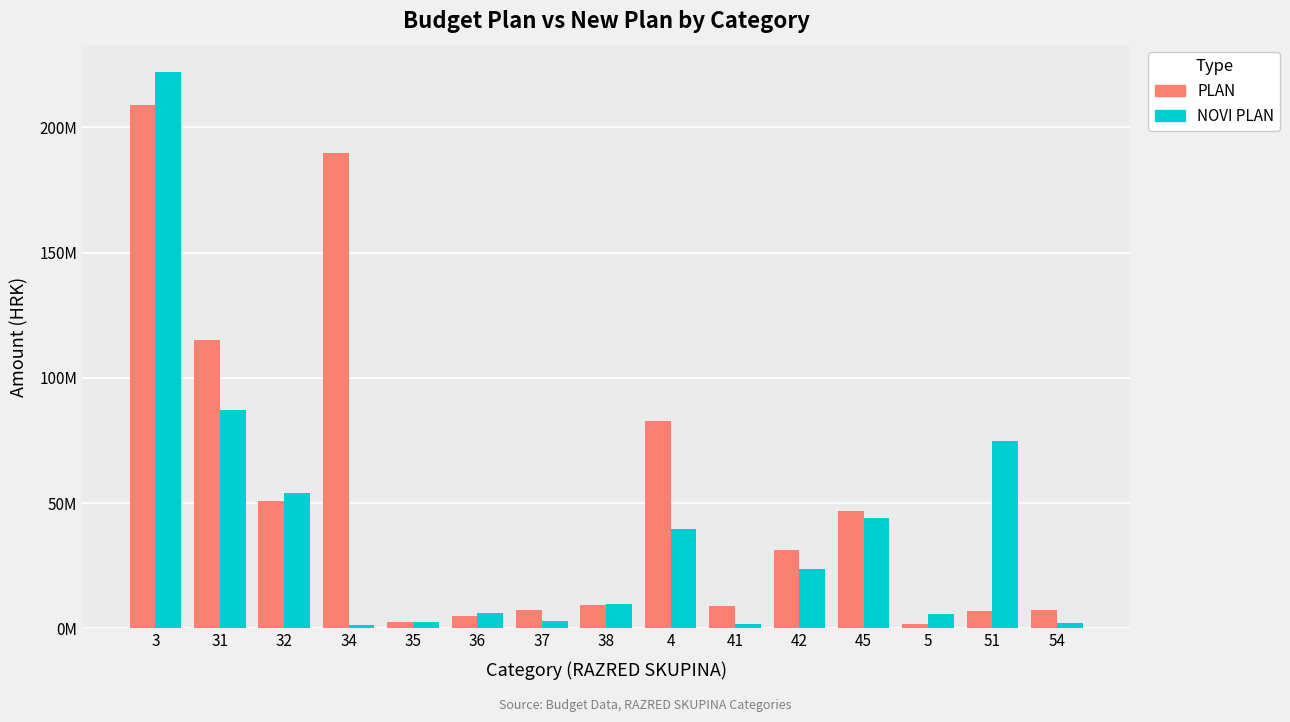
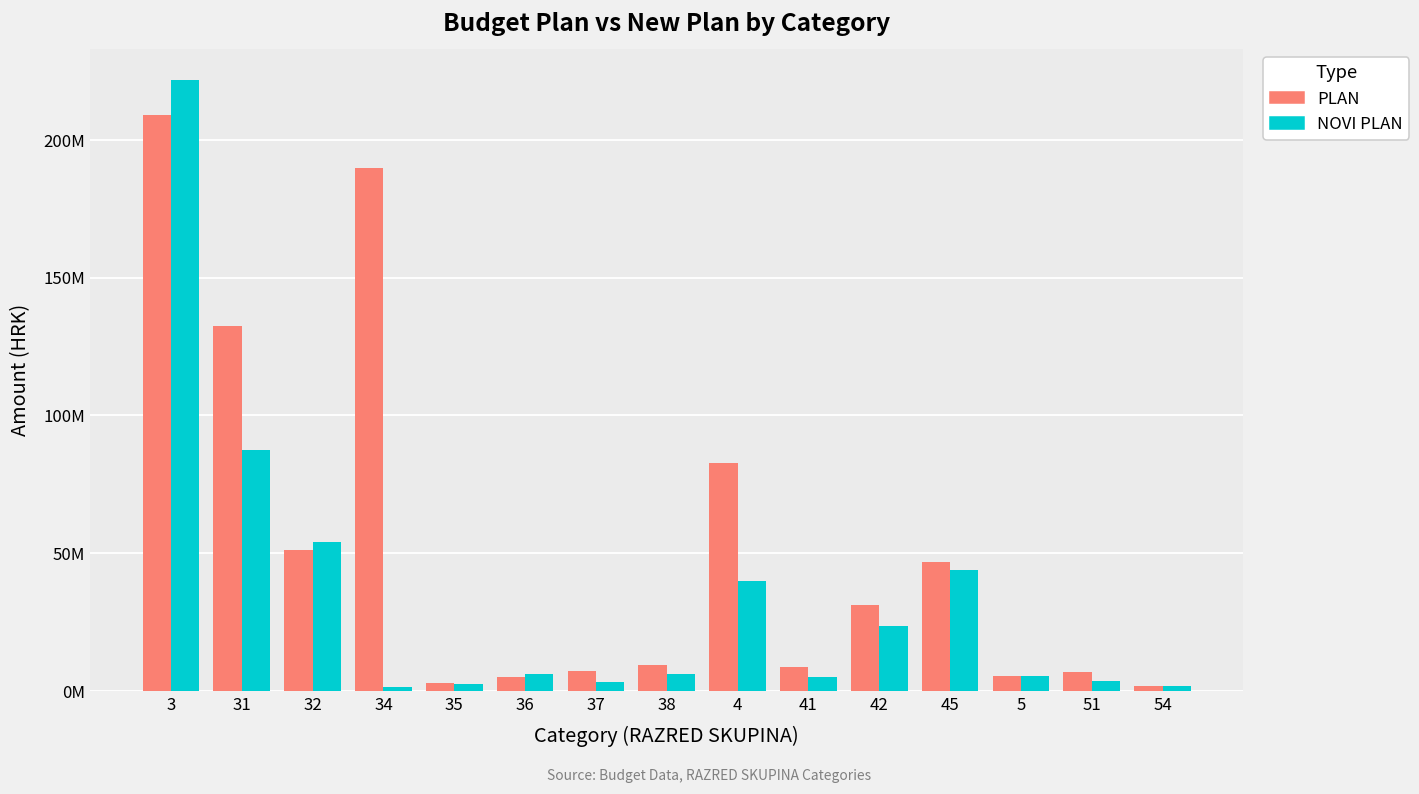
PLAN, 31: 115000000 -> 132000000
NOVI PLAN, 38: 10000000 -> 6000000
NOVI PLAN, 41: 2000000 -> 5000000
PLAN, 5: 2000000 -> 5000000
NOVI PLAN, 51: 75000000 -> 4000000
PLAN, 54: 8000000 -> 2000000
